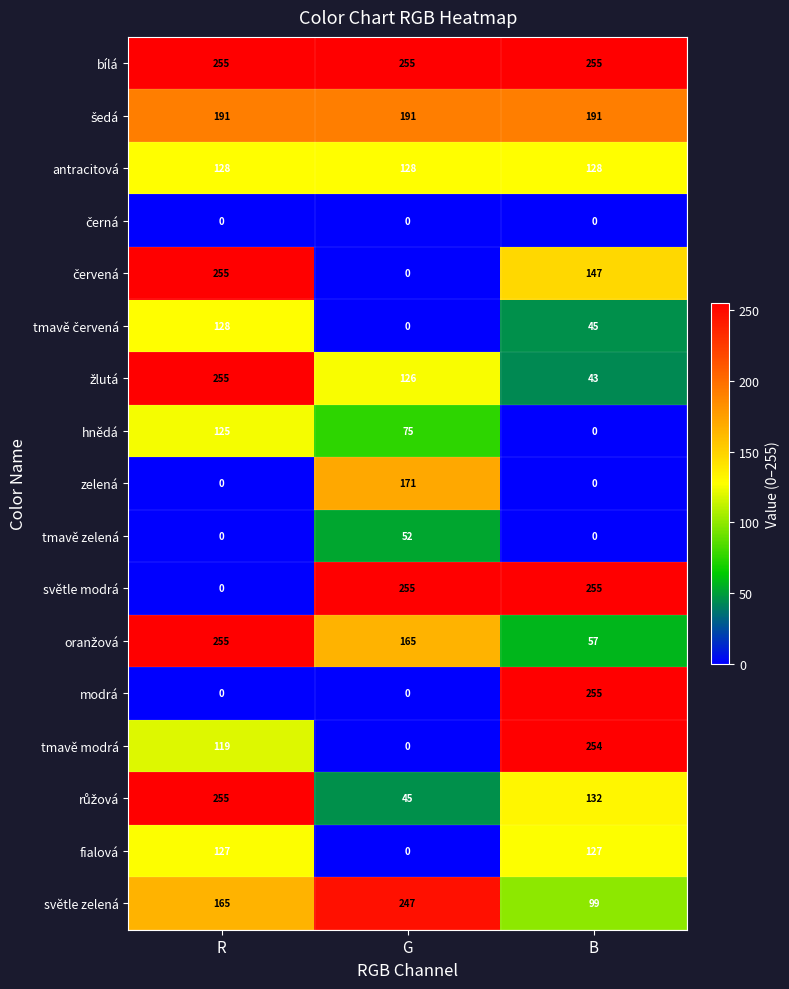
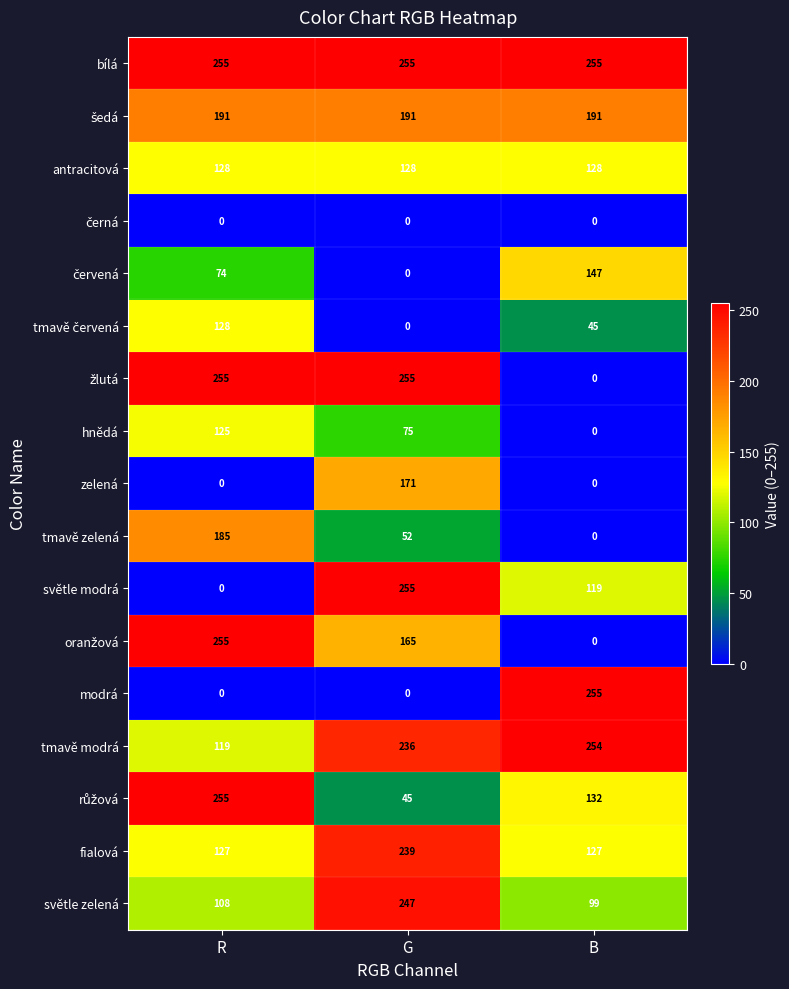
červená, R: 255 -> 74
žlutá, G: 126 -> 255
žlutá, B: 43 -> 0
tmavě zelená, R: 0 -> 185
světle modrá, B: 255 -> 119
oranžová, B: 57 -> 0
tmavě modrá, G: 0 -> 236
fialová, G: 0 -> 239
světle zelená, R: 165 -> 108
